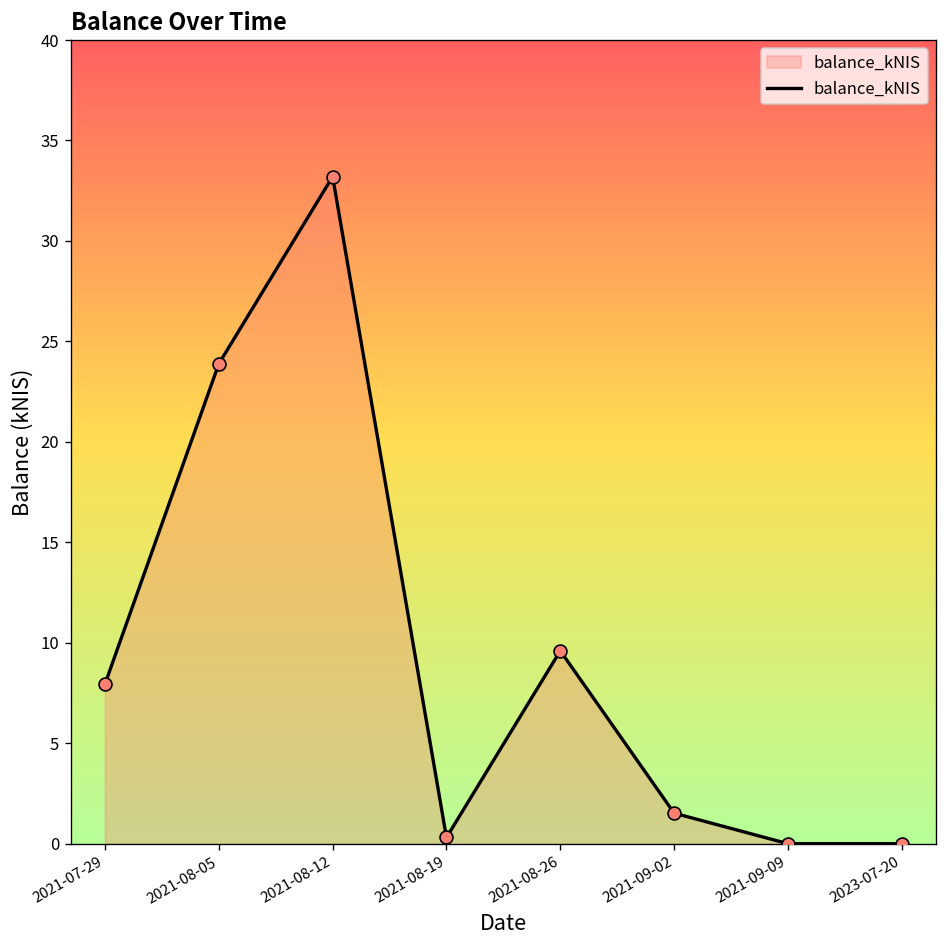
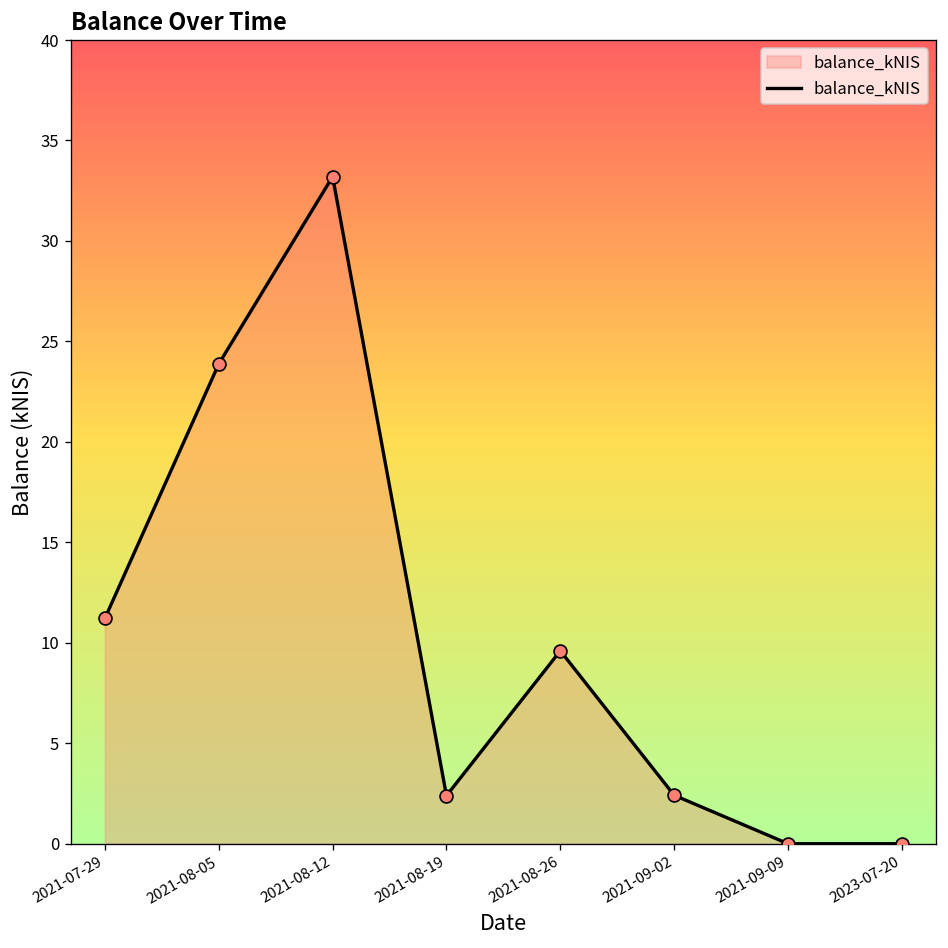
2021-07-29: 7.9 -> 11.2
2021-08-19: 0.3 -> 2.4
2021-09-02: 1.5 -> 2.4
